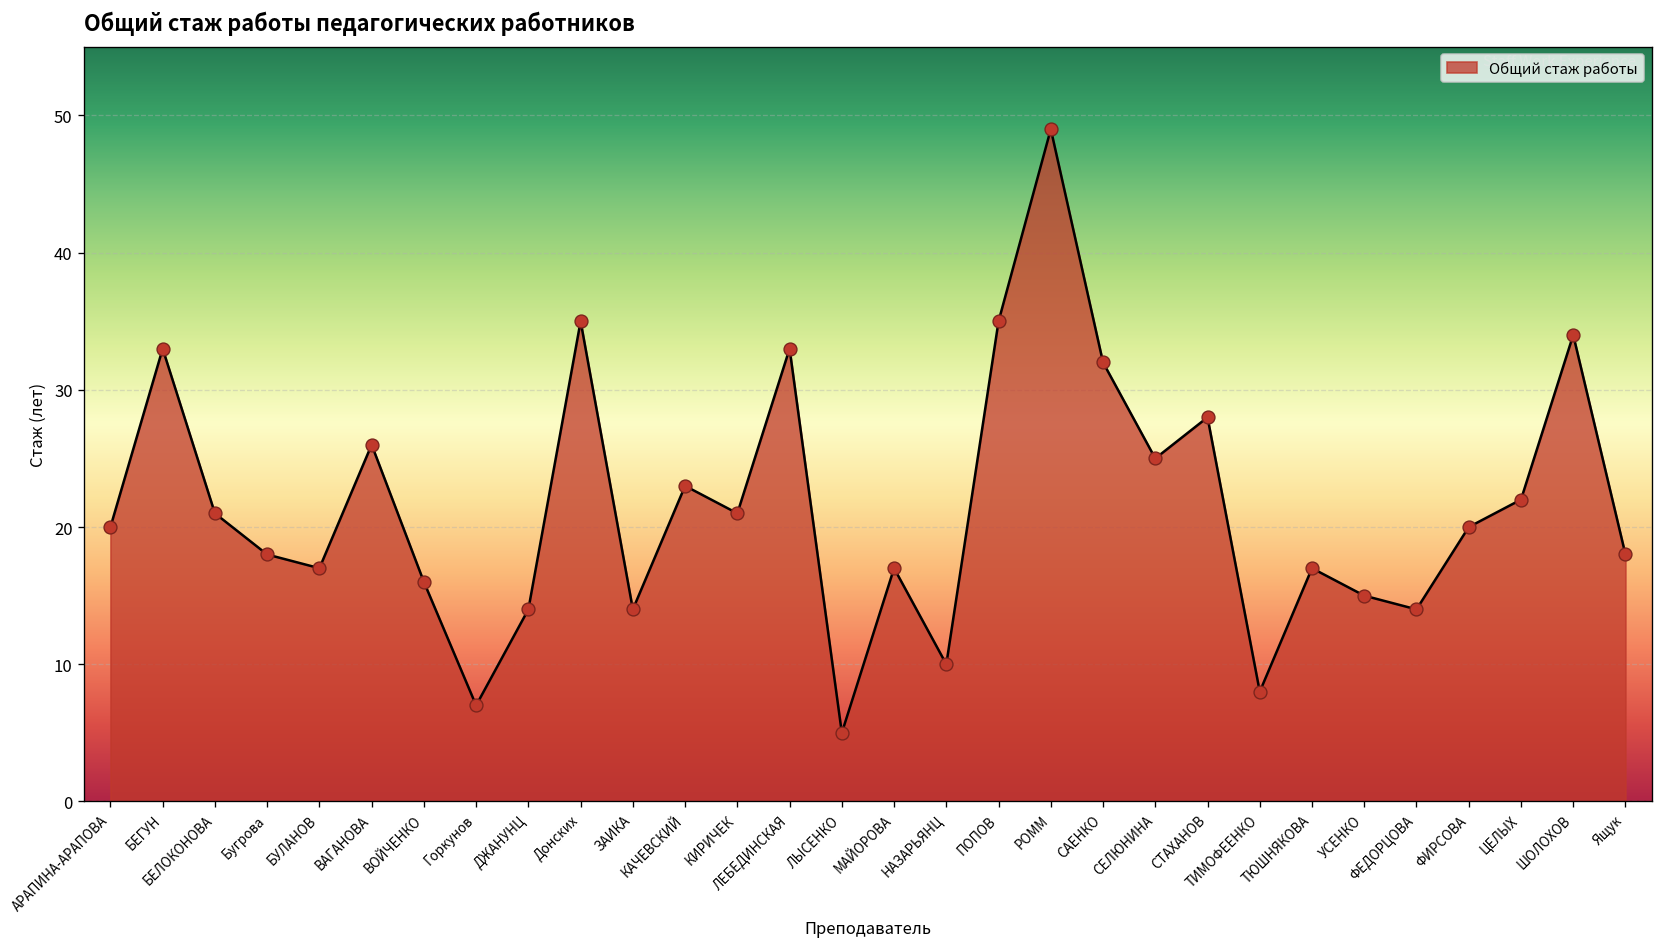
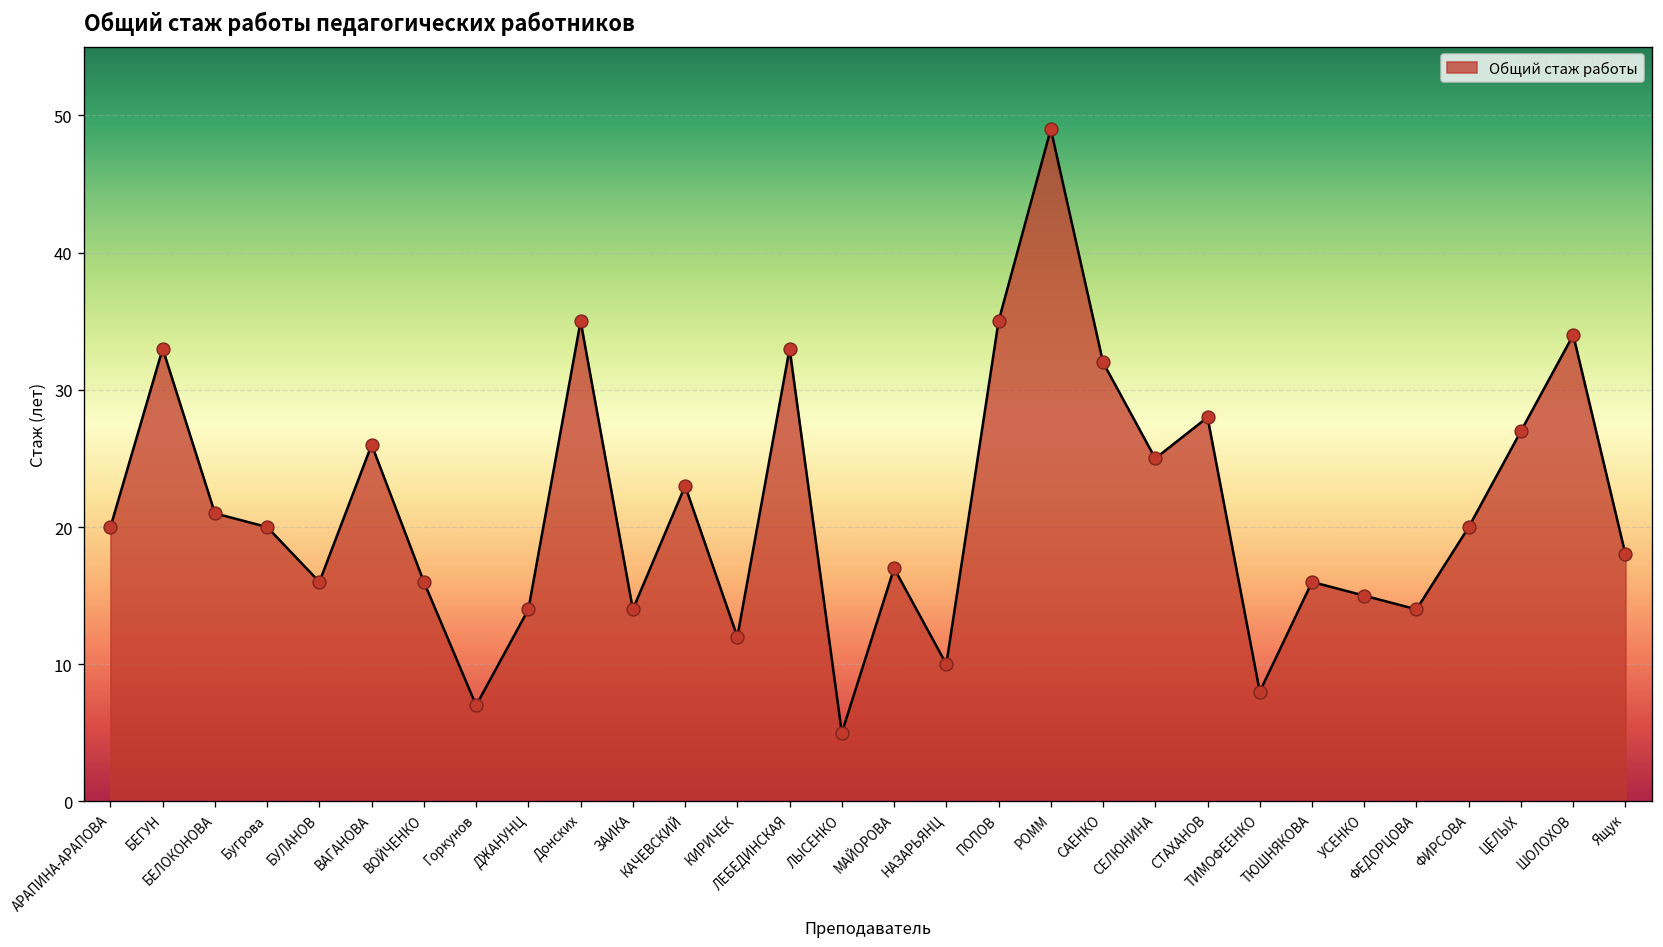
Бугрова: 18 -> 20
БУЛАНОВ: 17 -> 16
КИРИЧЕК: 21 -> 12
ТЮШНЯКОВА: 17 -> 16
ЦЕЛЫХ: 22 -> 27
